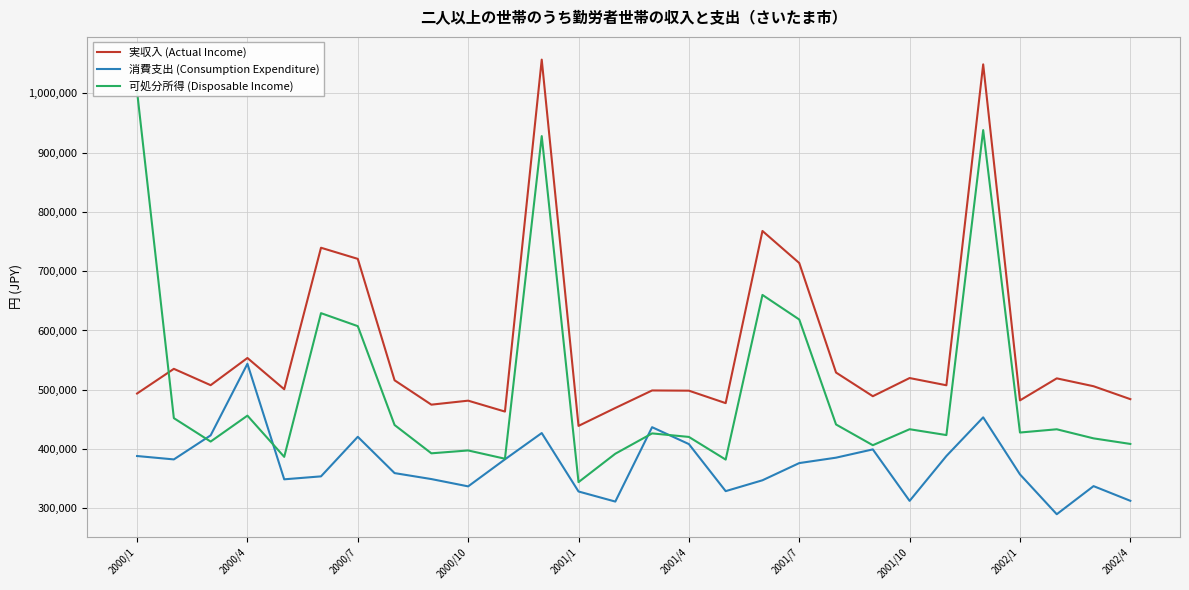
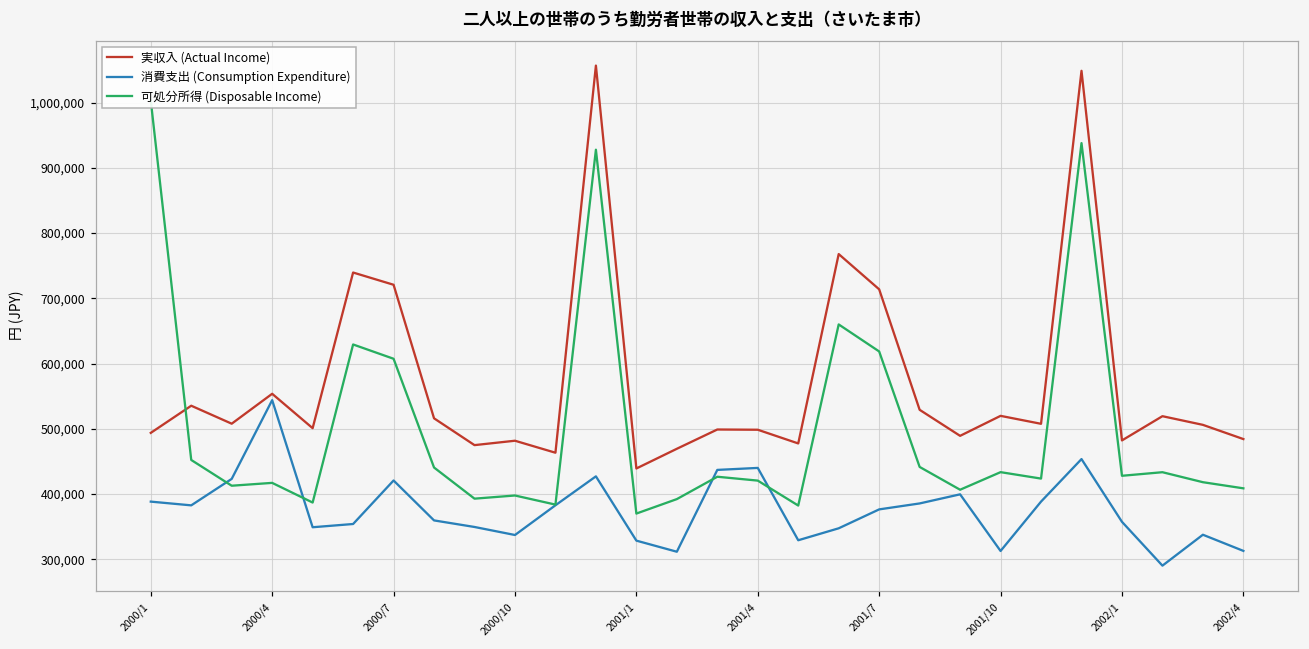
可処分所得 (Disposable Income), 2000/4: 460,000 -> 420,000
可処分所得 (Disposable Income), 2001/1: 340,000 -> 370,000
消費支出 (Consumption Expenditure), 2001/4: 410,000 -> 440,000
